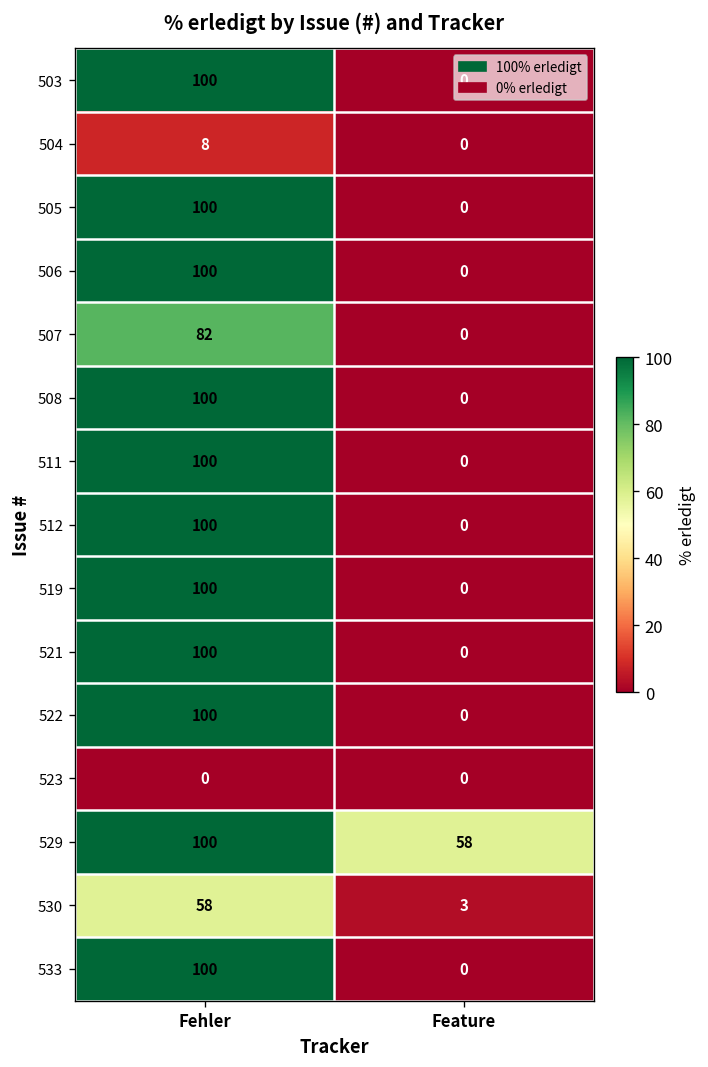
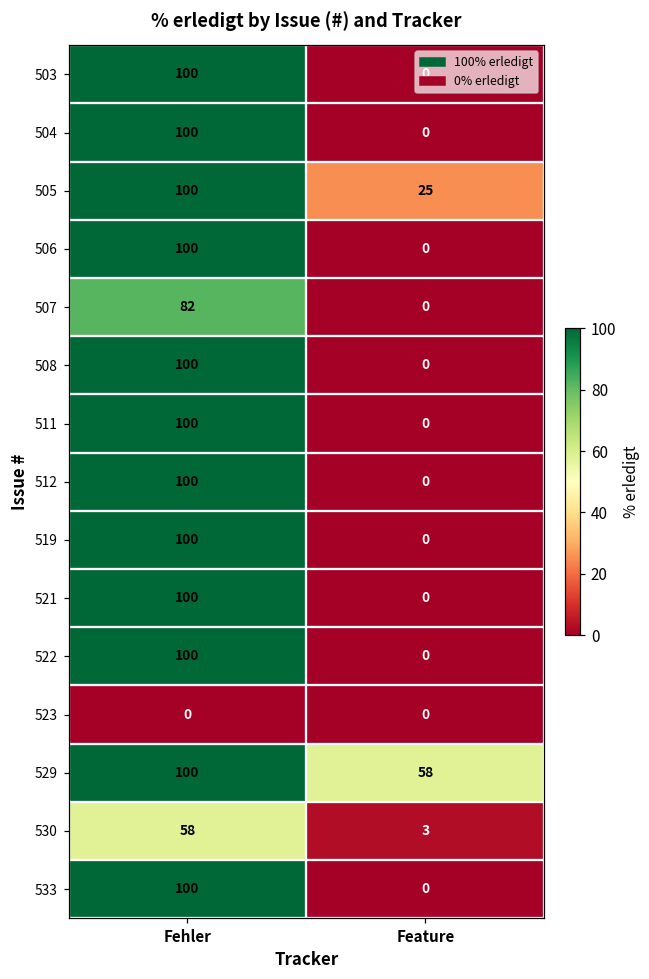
504, Fehler: 8 -> 100
505, Feature: 0 -> 25
